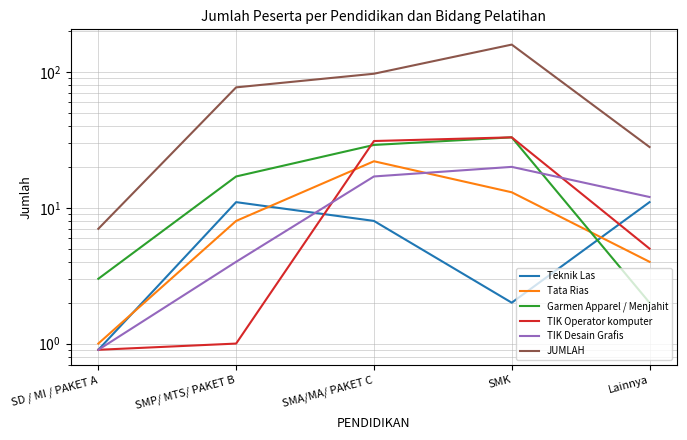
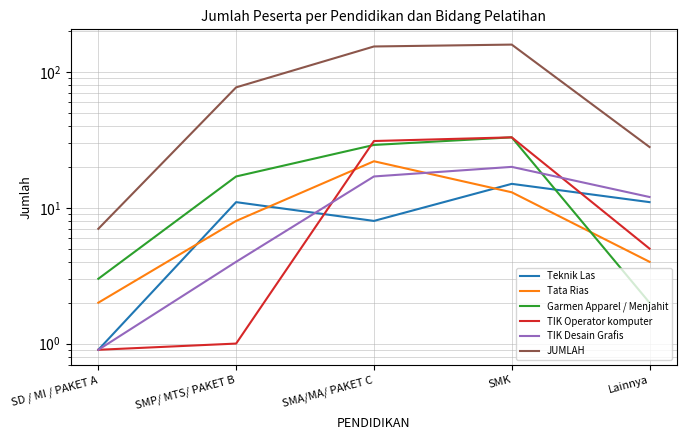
Tata Rias, SD / MI / PAKET A: 1 -> 2
JUMLAH, SMA/MA/ PAKET C: 100 -> 150
Teknik Las, SMK: 2 -> 15
